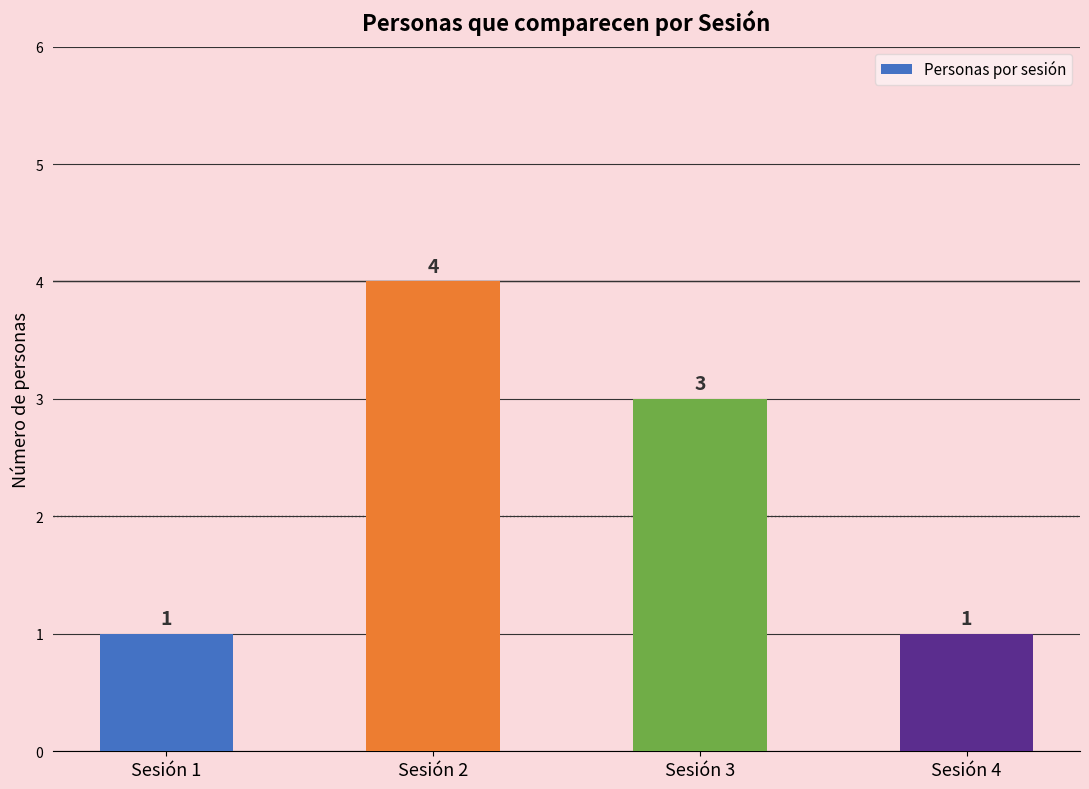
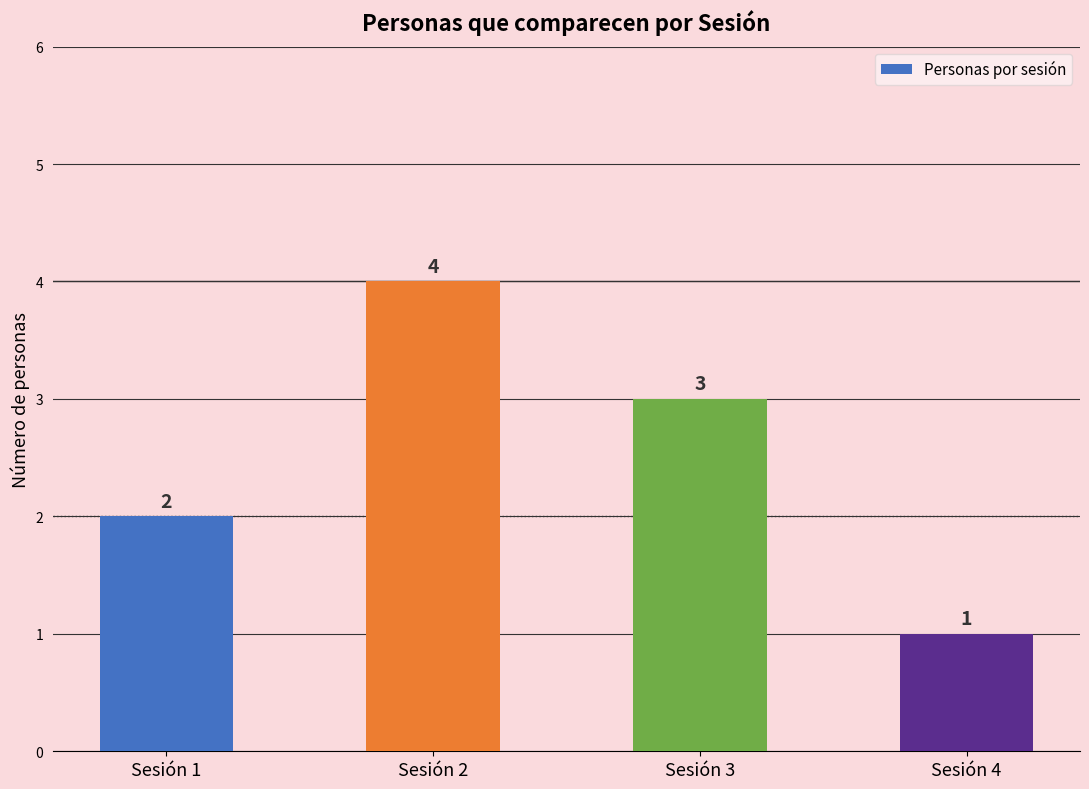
Sesión 1: 1 -> 2
